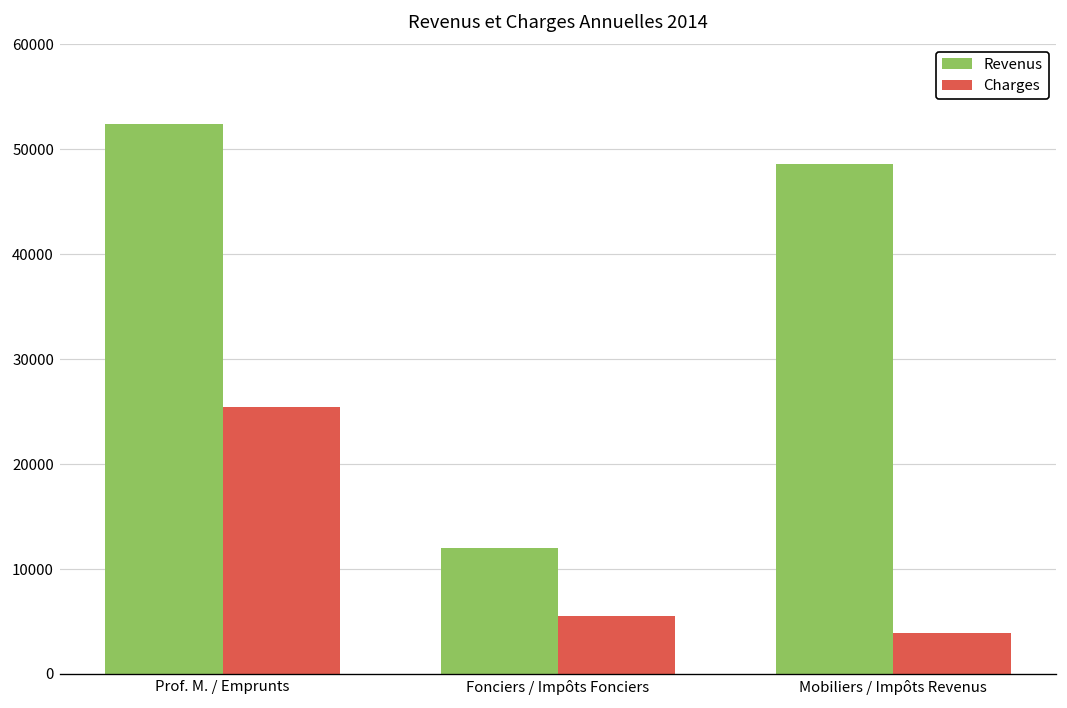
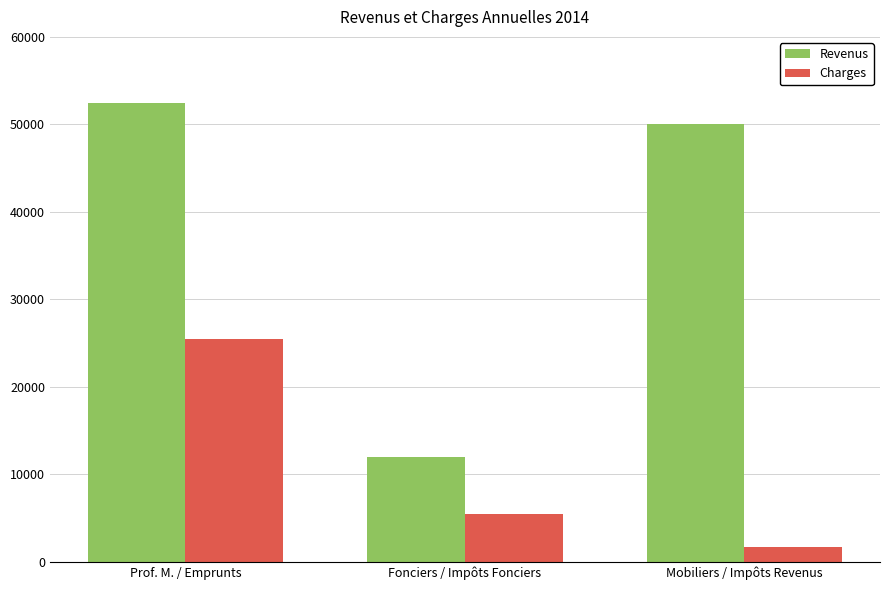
Revenus, Mobiliers / Impôts Revenus: 49000 -> 50000
Charges, Mobiliers / Impôts Revenus: 4000 -> 2000
